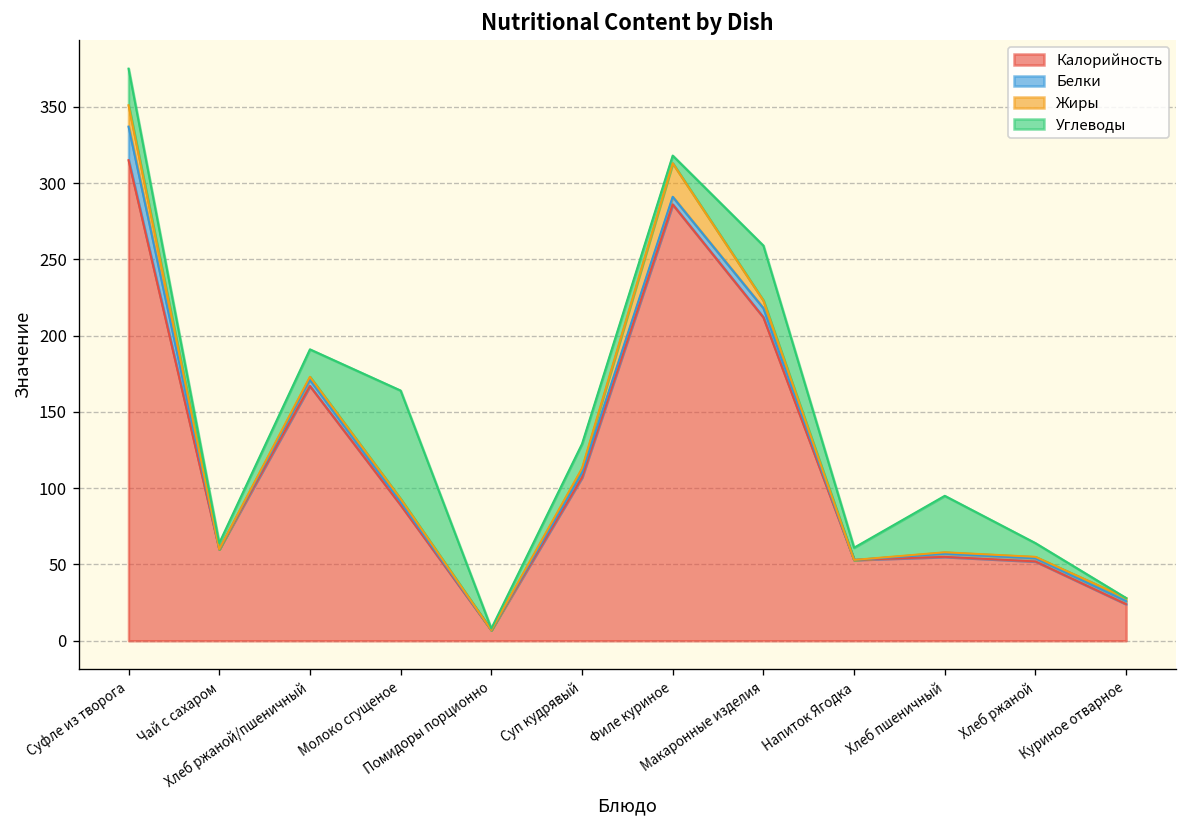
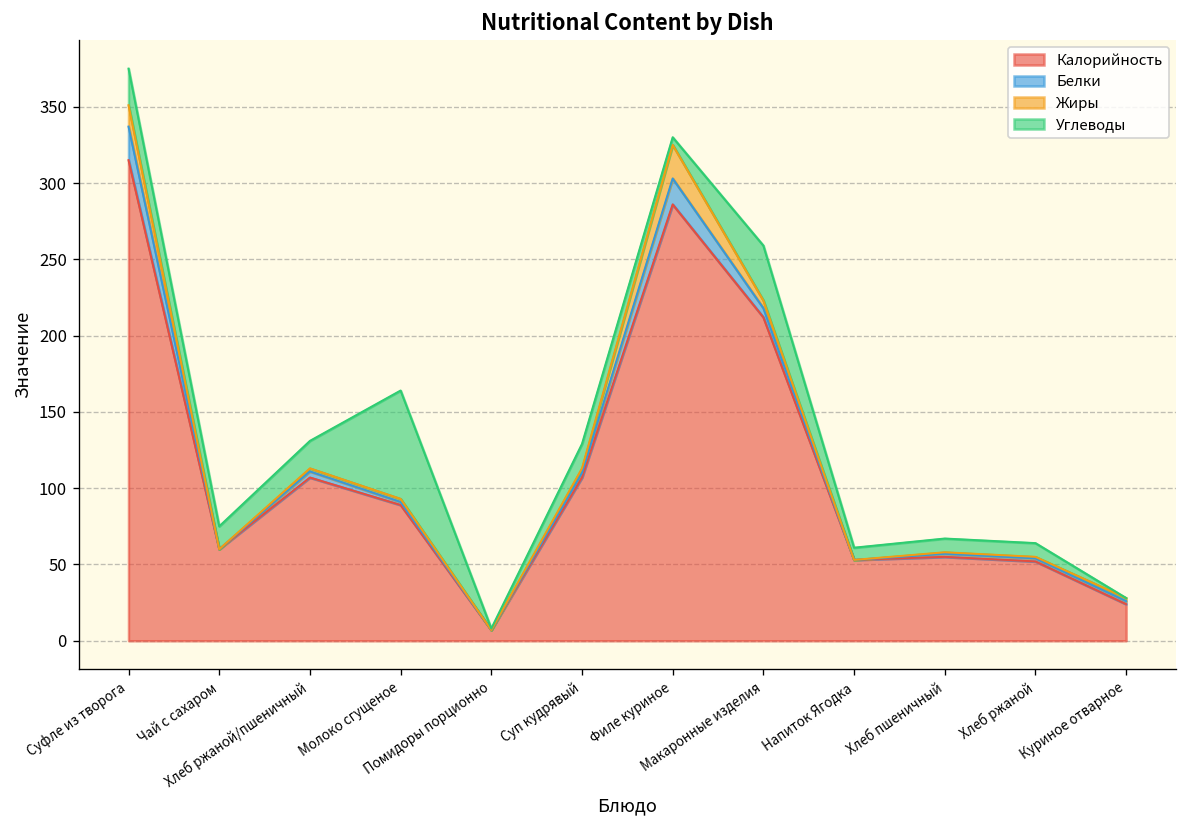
Углеводы, Чай с сахаром: 4 -> 15
Калорийность, Хлеб ржаной/пшеничный: 167 -> 107
Белки, Филе куриное: 5 -> 17
Углеводы, Хлеб пшеничный: 37 -> 9
